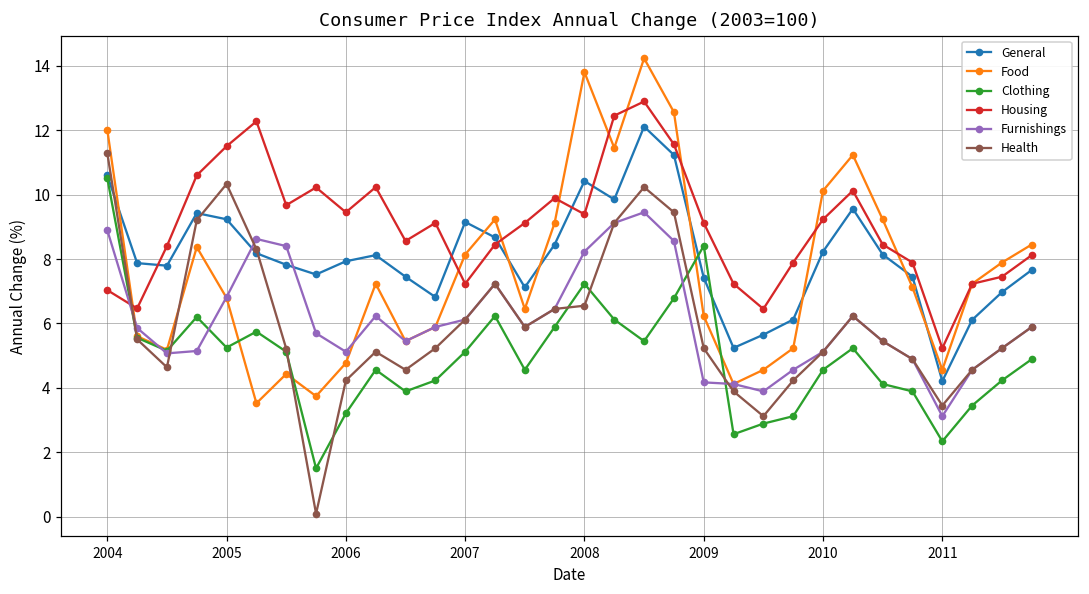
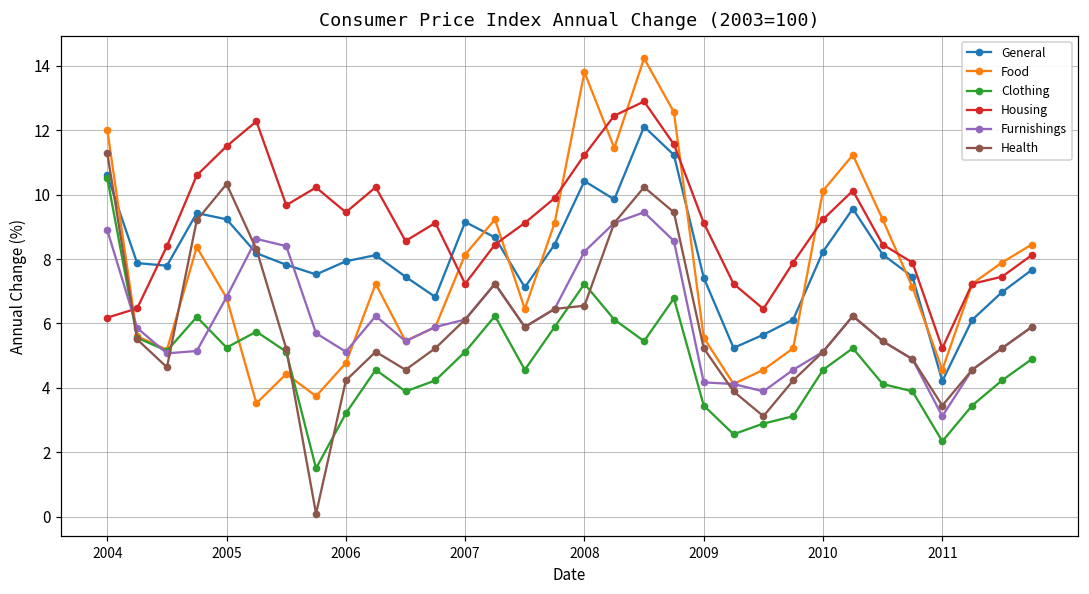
Housing, 2004: 7.0 -> 6.2
Housing, 2008: 9.4 -> 11.2
Food, 2009: 6.2 -> 5.6
Clothing, 2009: 8.4 -> 3.5
